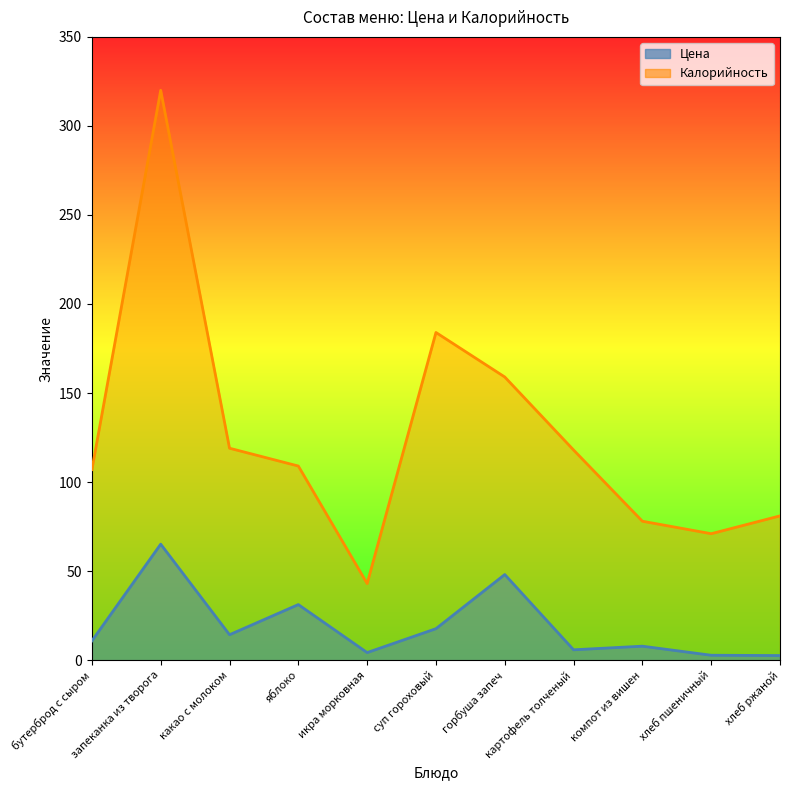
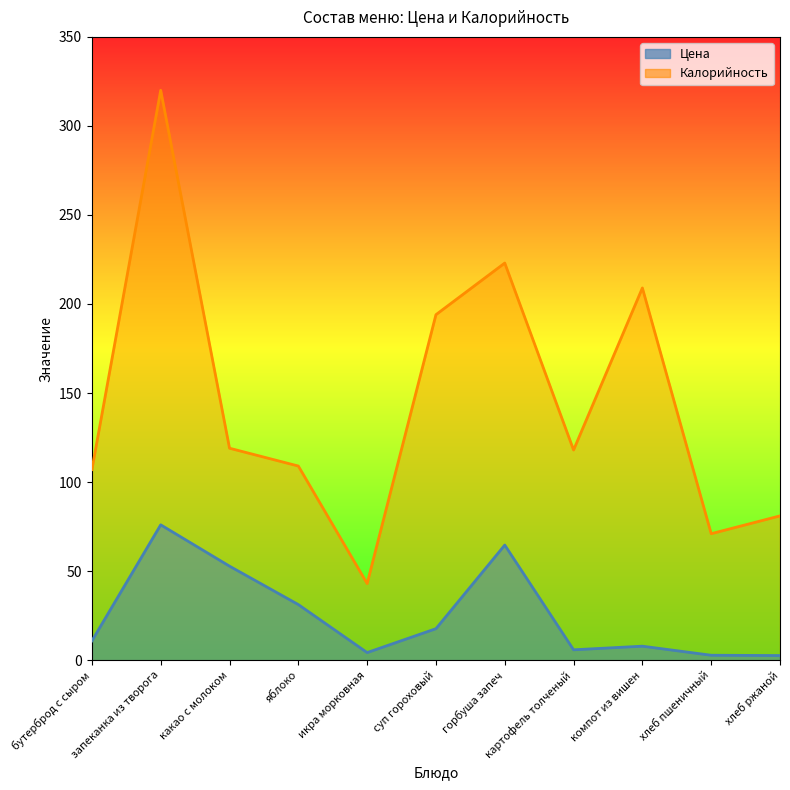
Цена, запеканка из творога: 65 -> 76
Цена, какао с молоком: 14 -> 53
Калорийность, суп гороховый: 184 -> 194
Цена, горбуша запеч: 48 -> 65
Калорийность, горбуша запеч: 159 -> 223
Калорийность, компот из вишен: 78 -> 209
